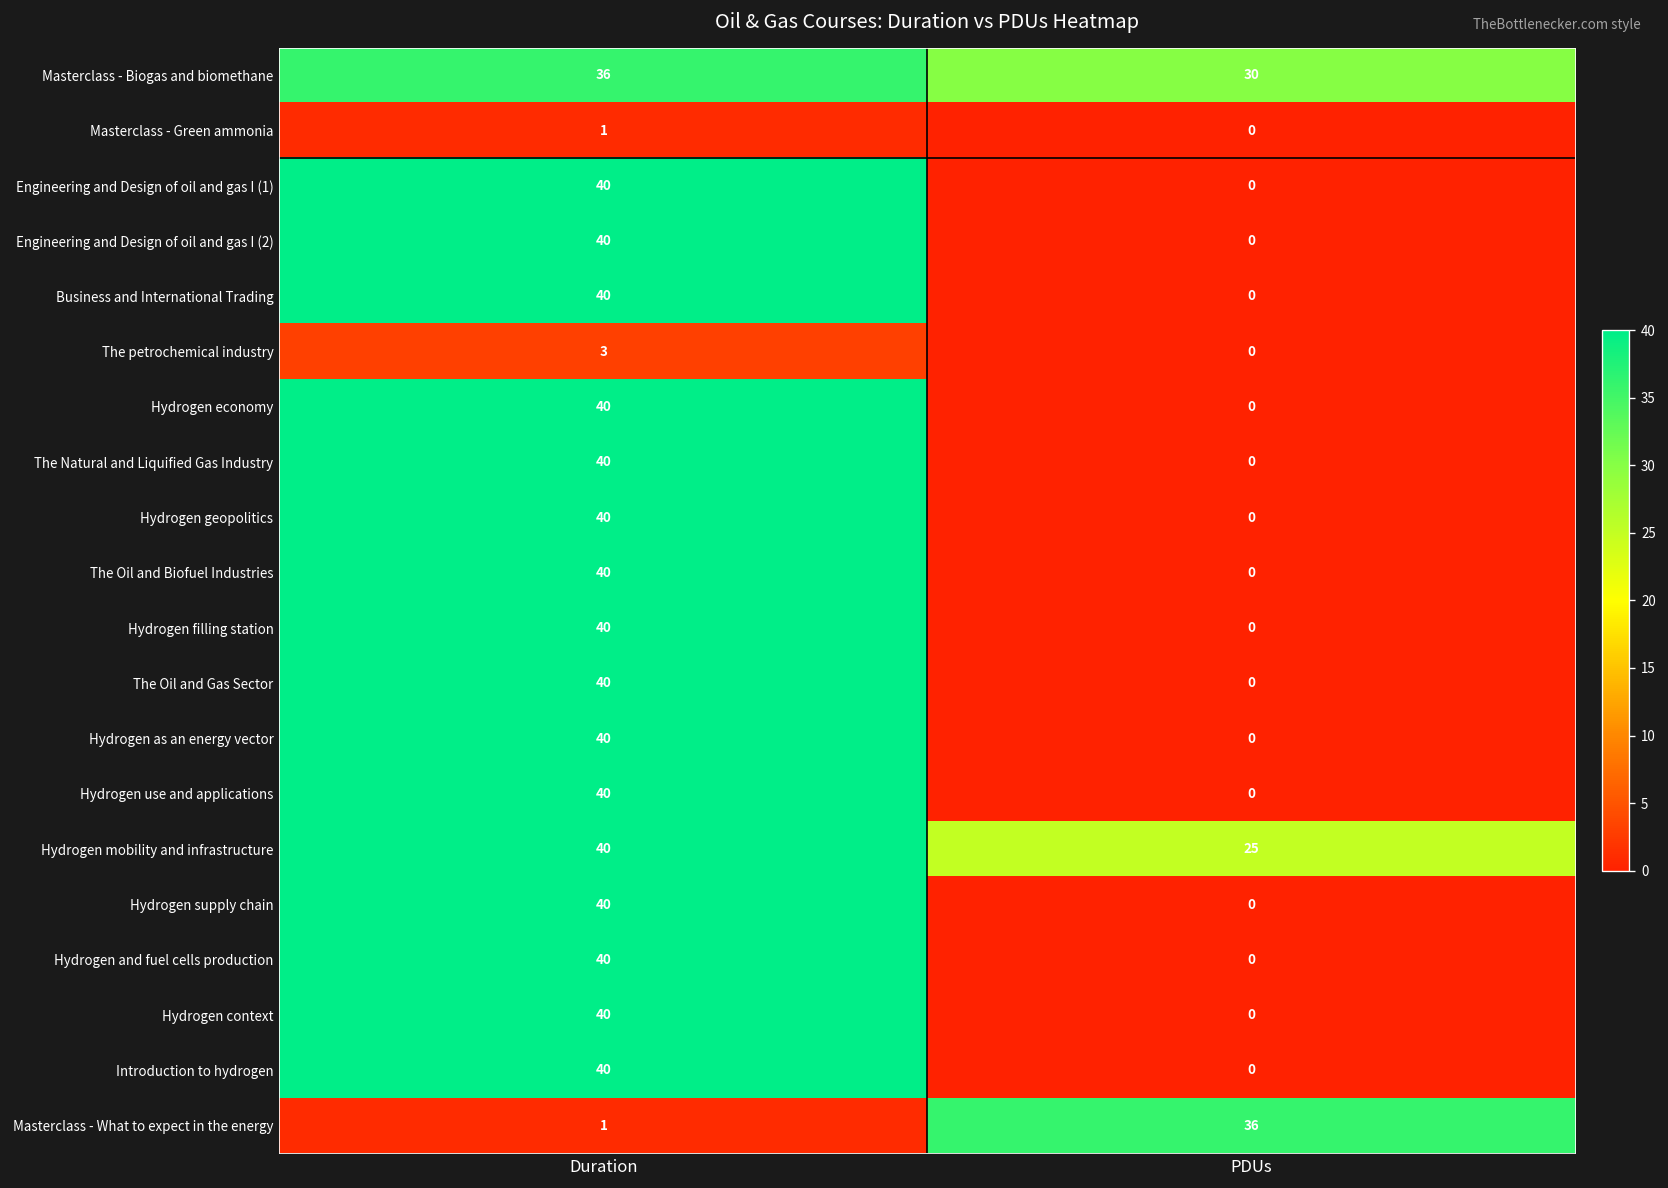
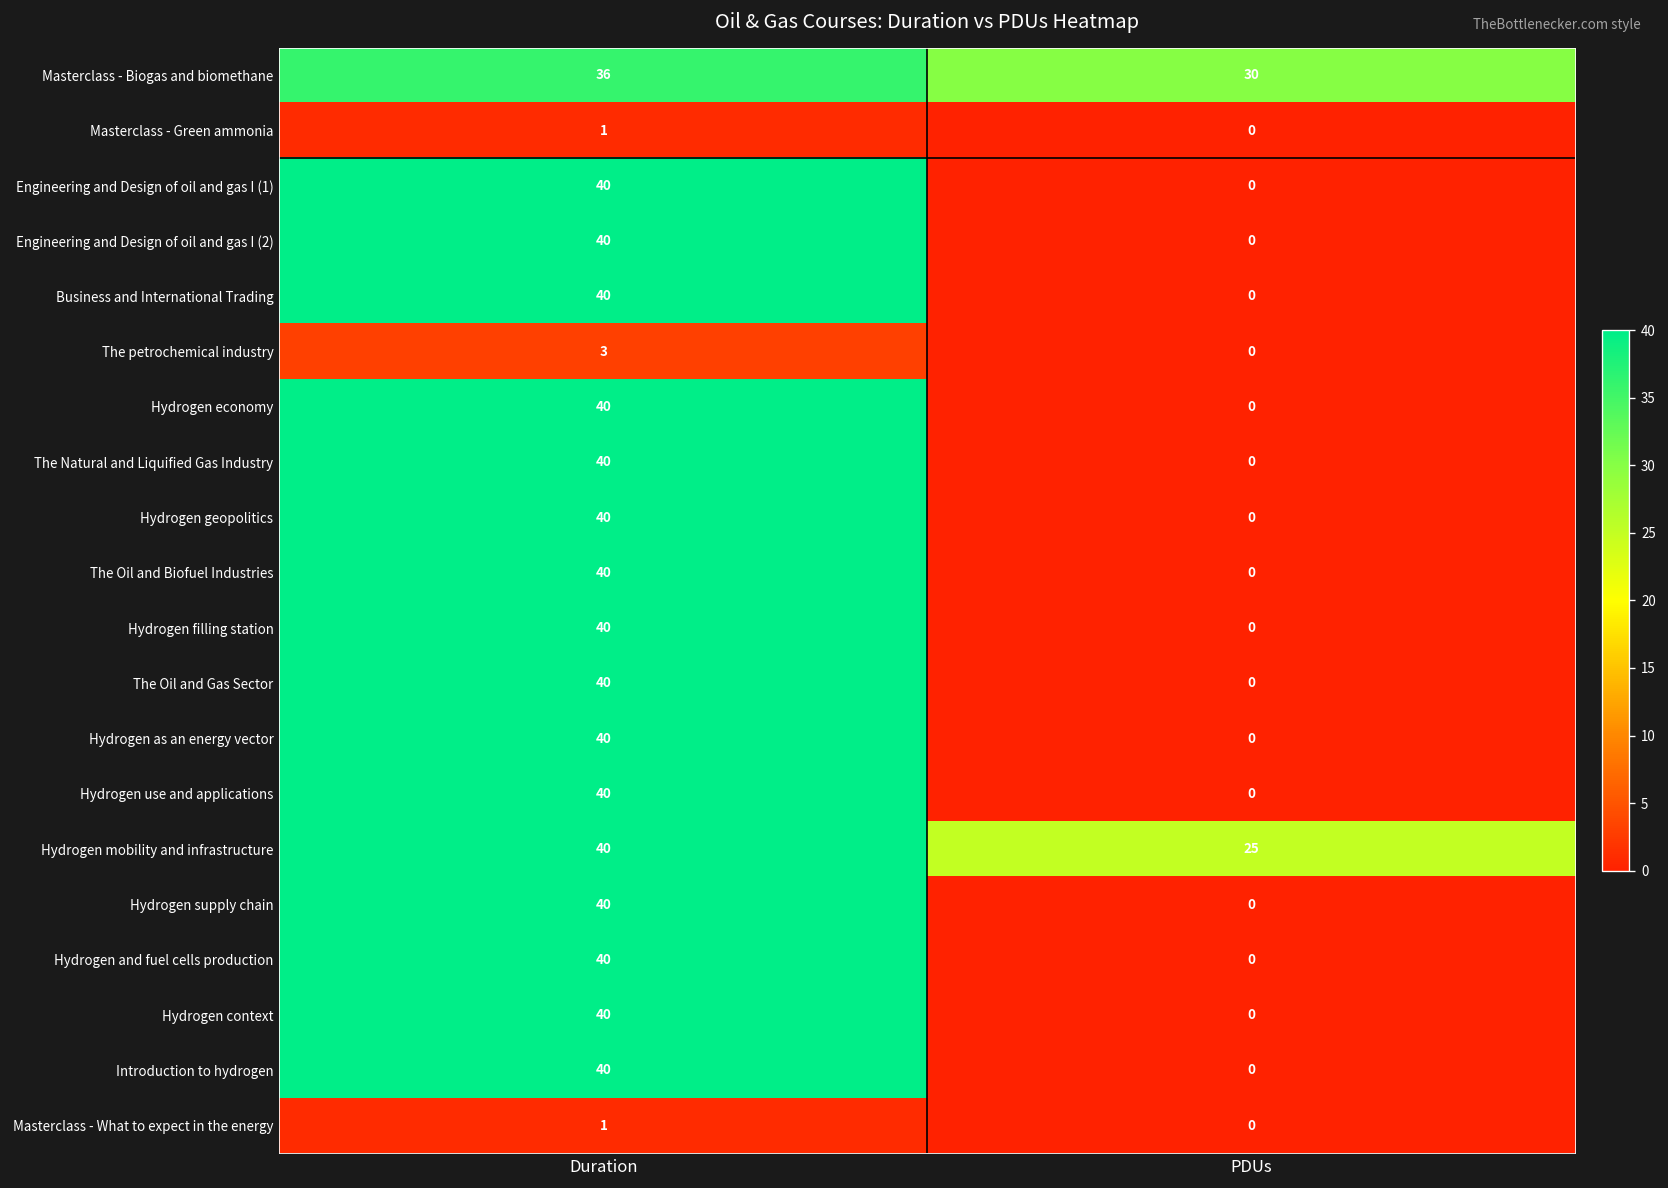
Masterclass - What to expect in the energy, PDUs: 36 -> 0
